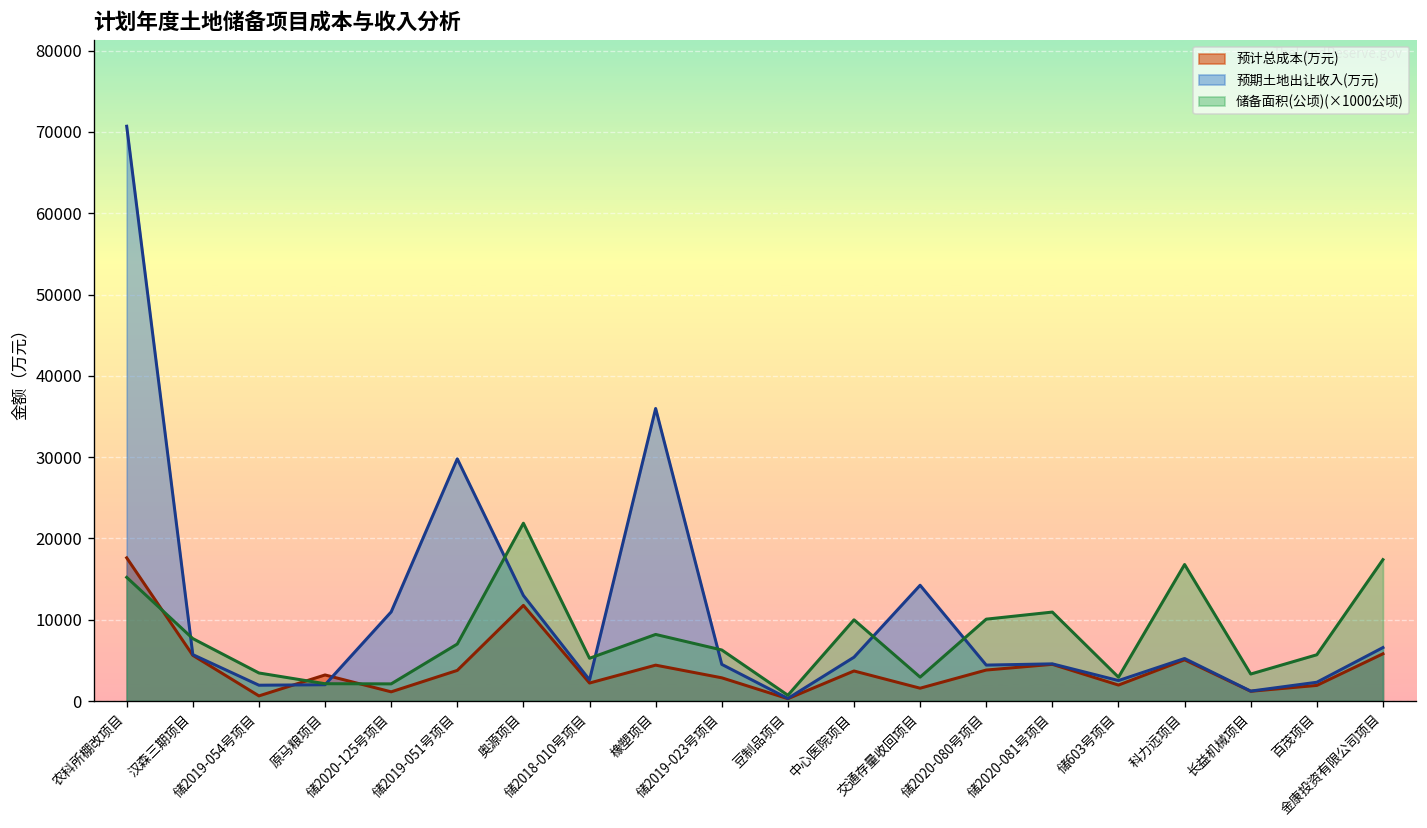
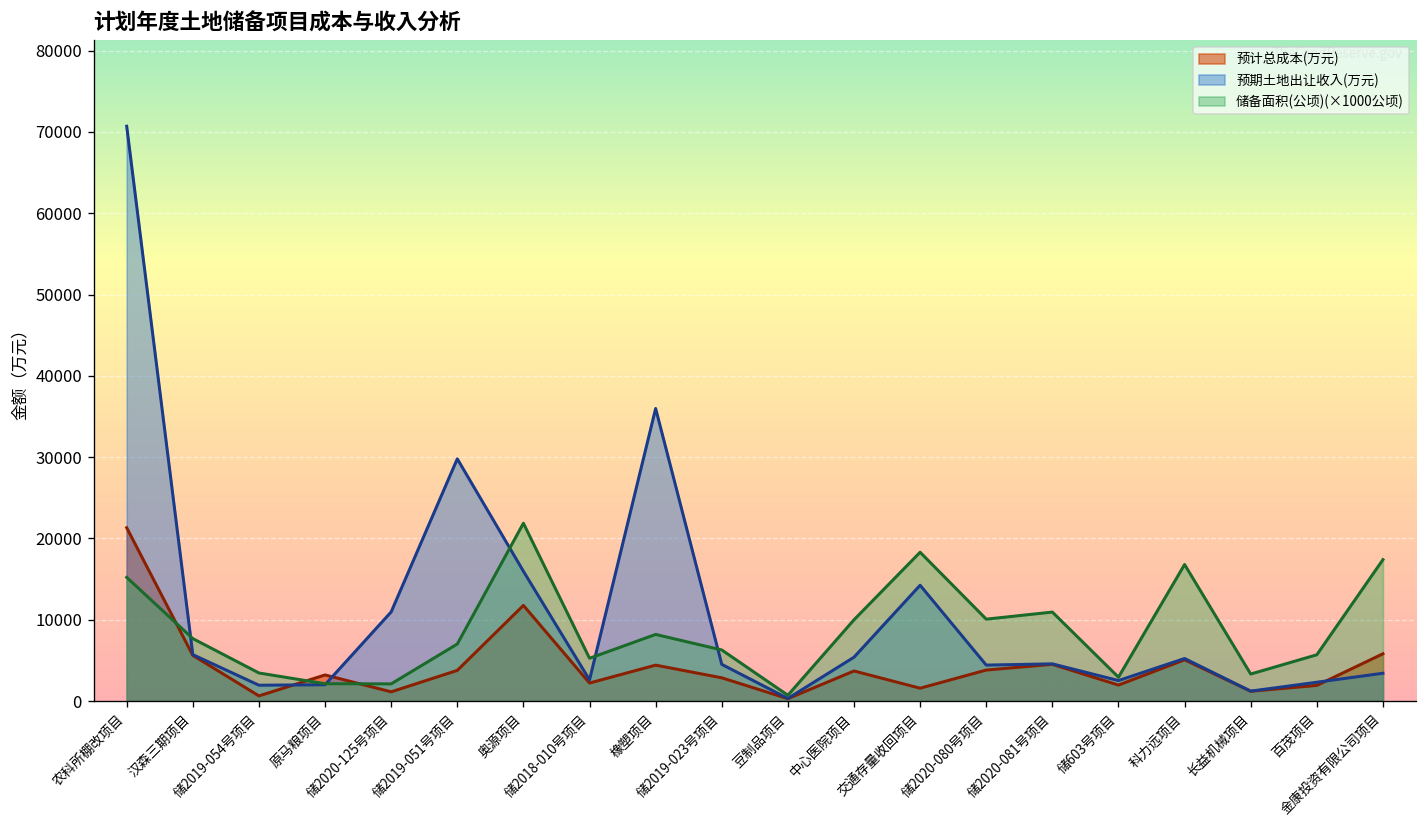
预计总成本(万元), 农科所棚改项目: 18000 -> 21000
预期土地出让收入(万元), 奥源项目: 13000 -> 16000
储备面积(公顷)(×1000公顷), 交通存量收回项目: 3000 -> 18000
预期土地出让收入(万元), 金康投资有限公司项目: 7000 -> 3000
